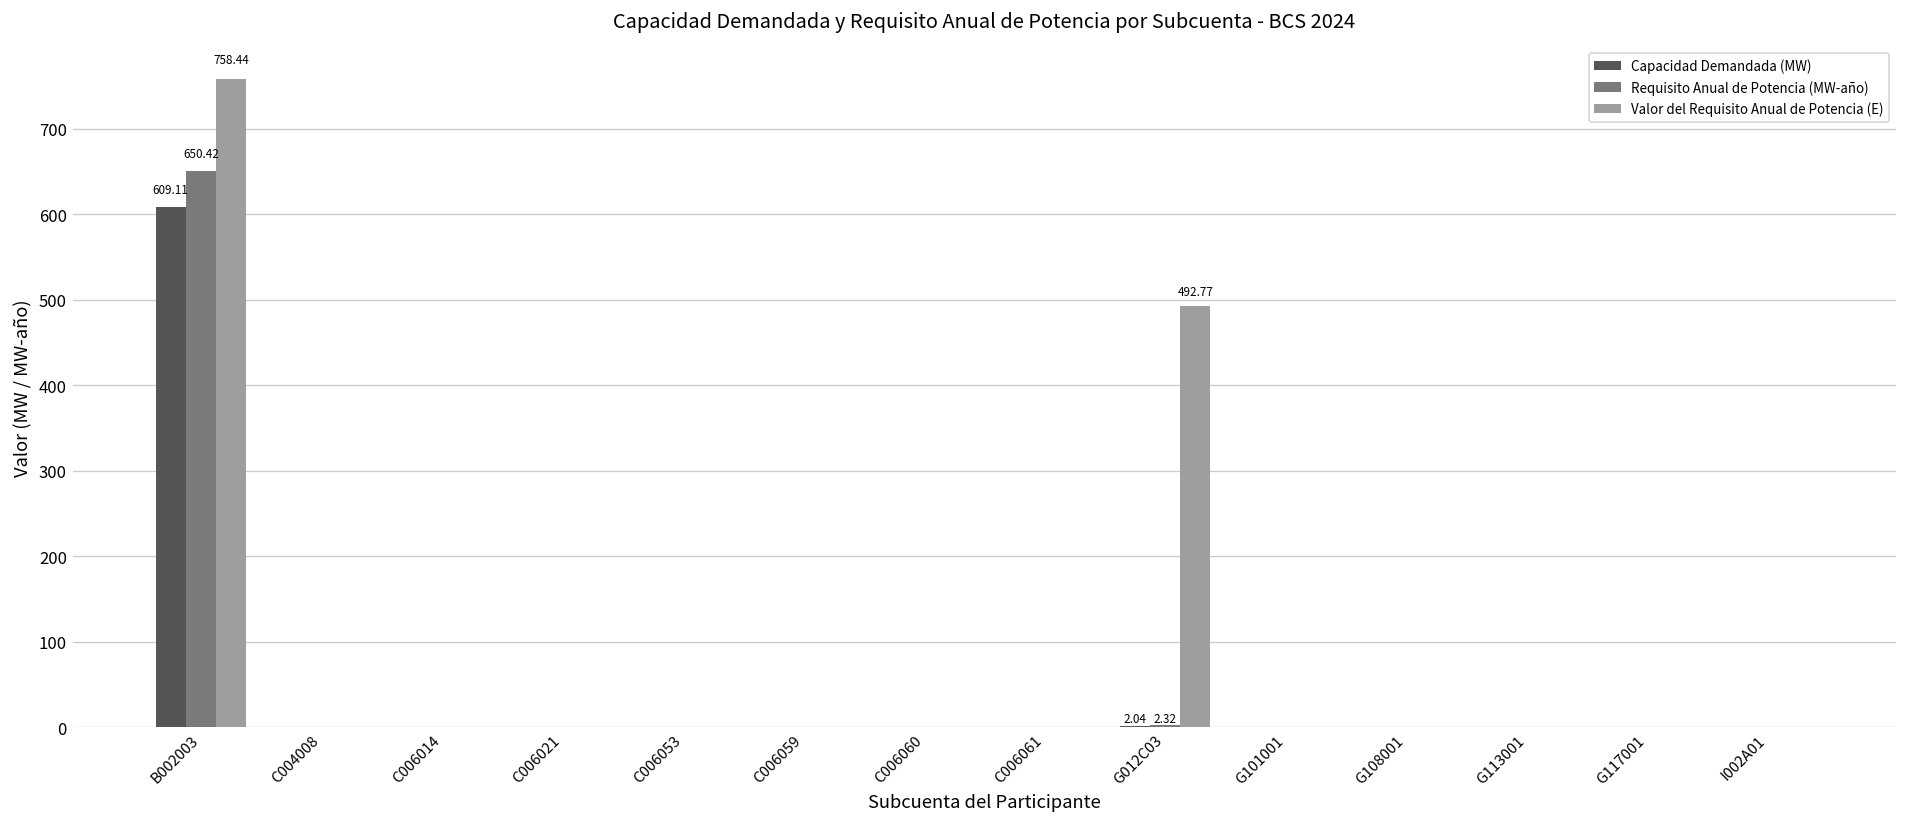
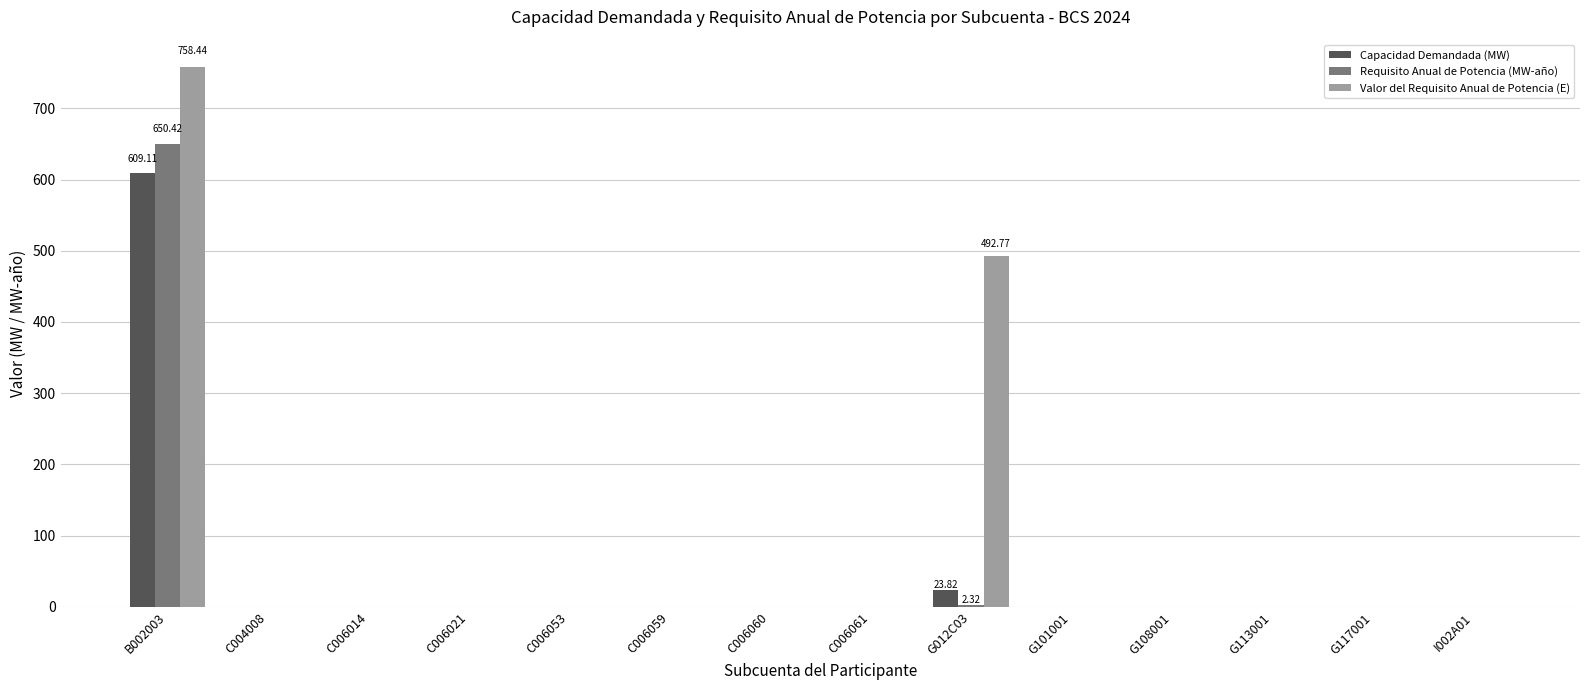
Capacidad Demandada (MW), G012C03: 2.04 -> 23.82
